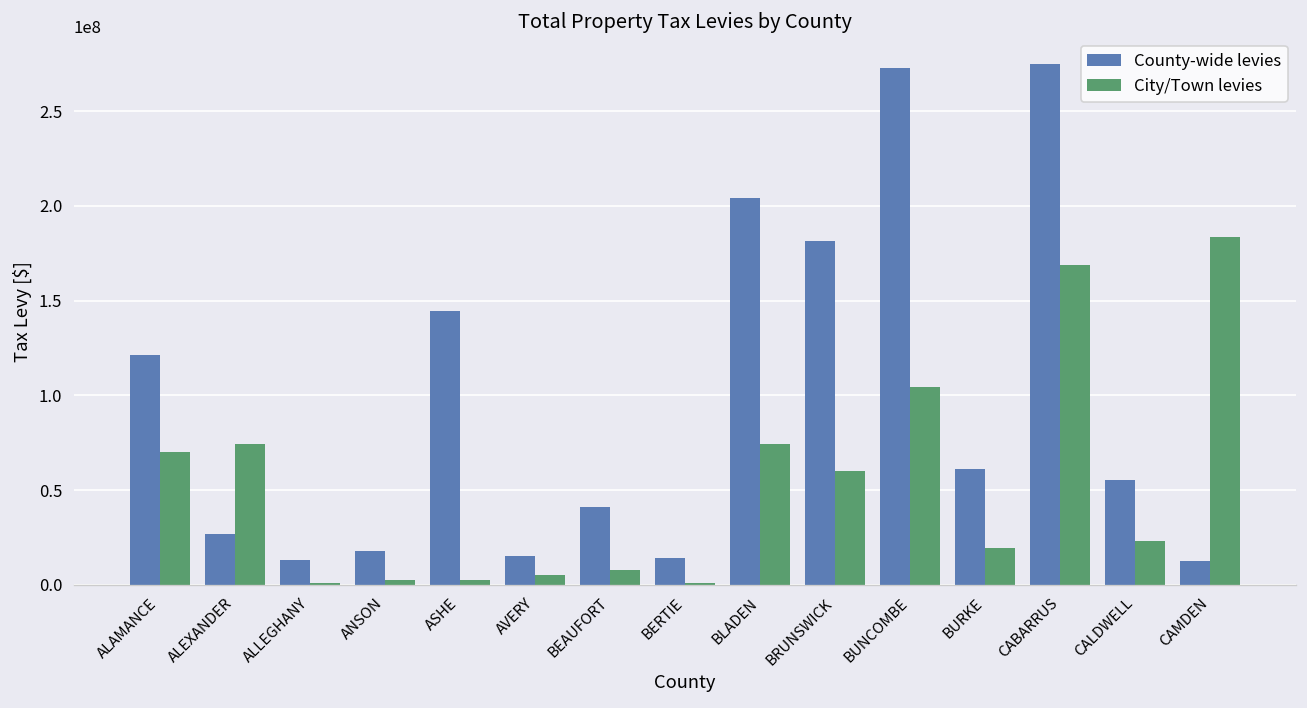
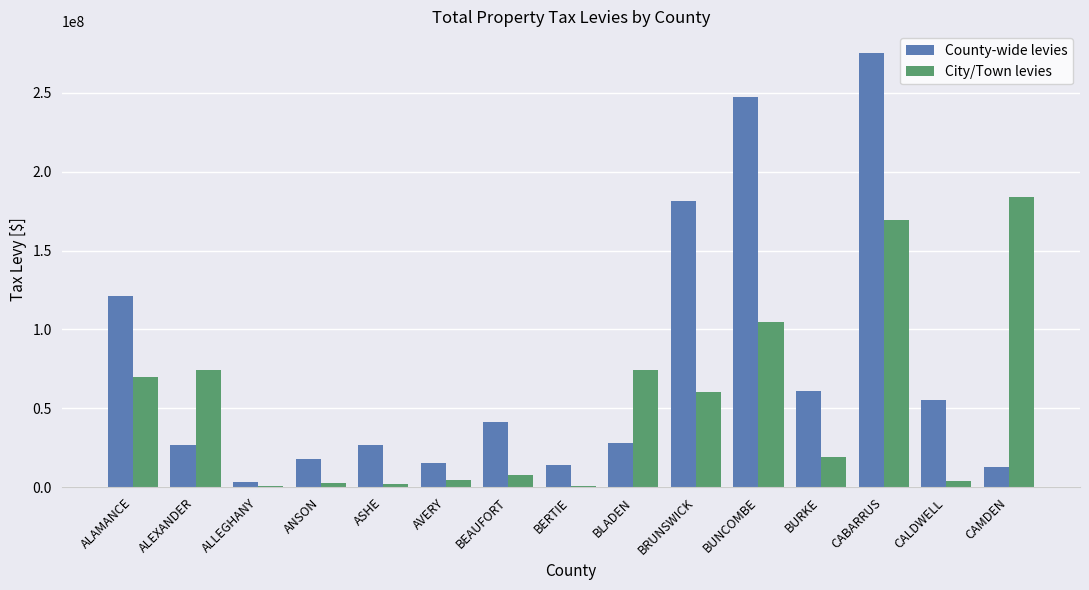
County-wide levies, ALLEGHANY: 13000000 -> 3000000
County-wide levies, ASHE: 145000000 -> 27000000
County-wide levies, BLADEN: 204000000 -> 28000000
County-wide levies, BUNCOMBE: 273000000 -> 247000000
City/Town levies, CALDWELL: 23000000 -> 4000000
